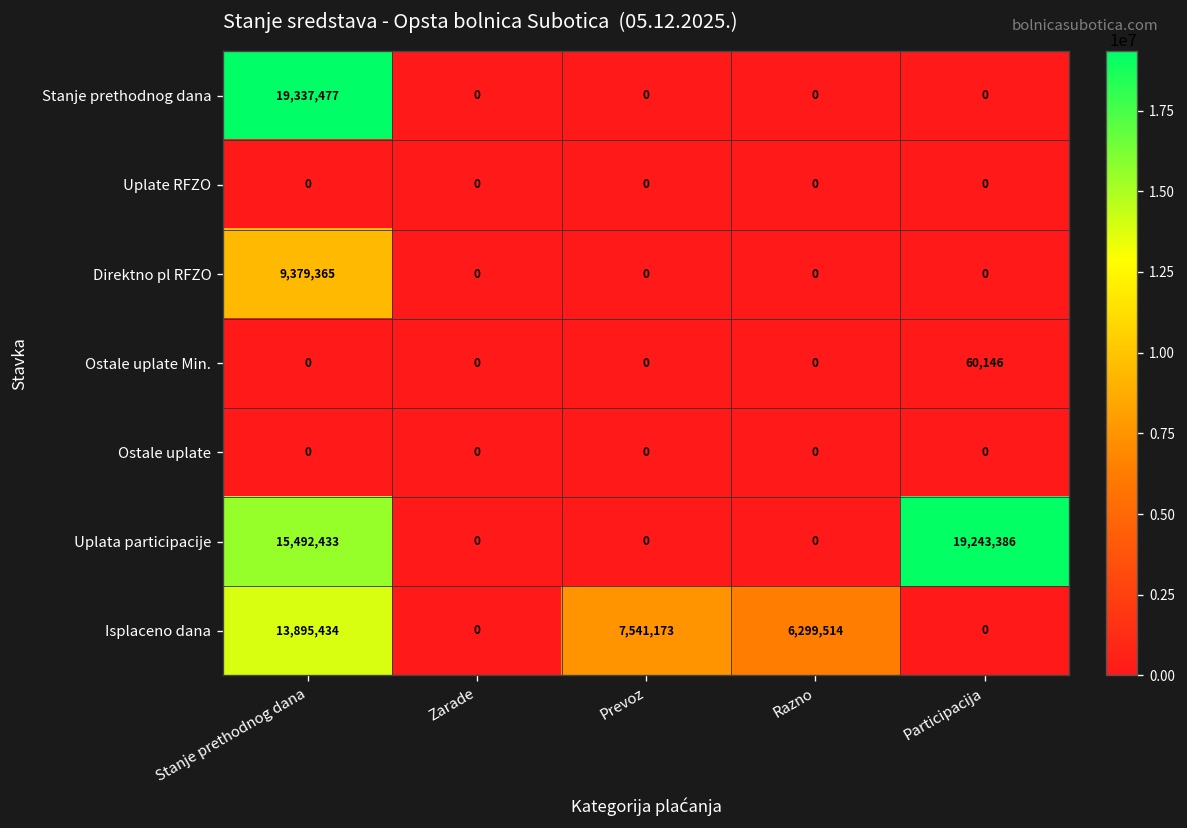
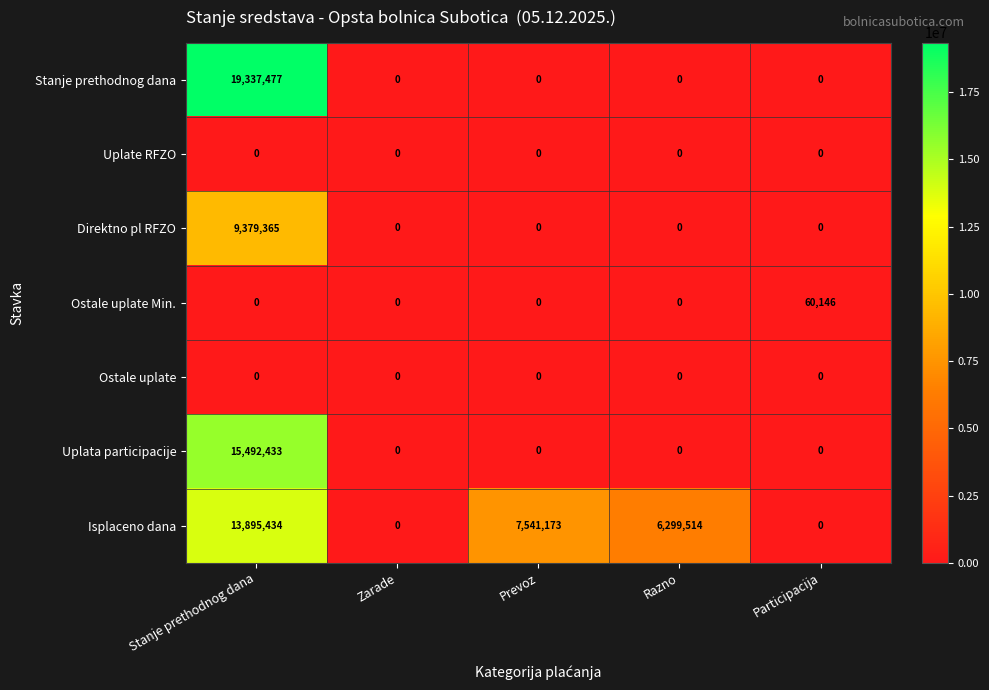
Uplata participacije, Participacija: 19,243,386 -> 0
